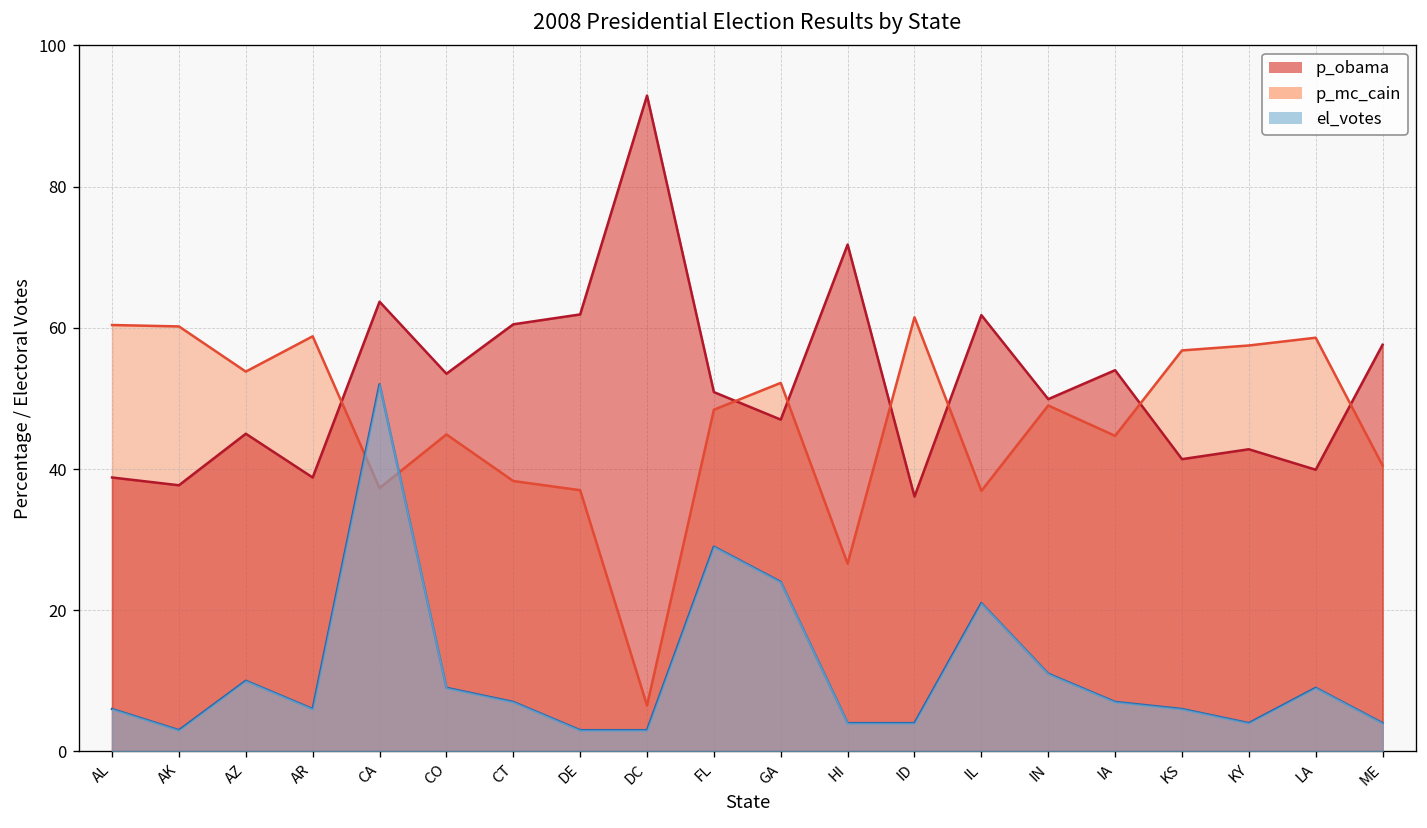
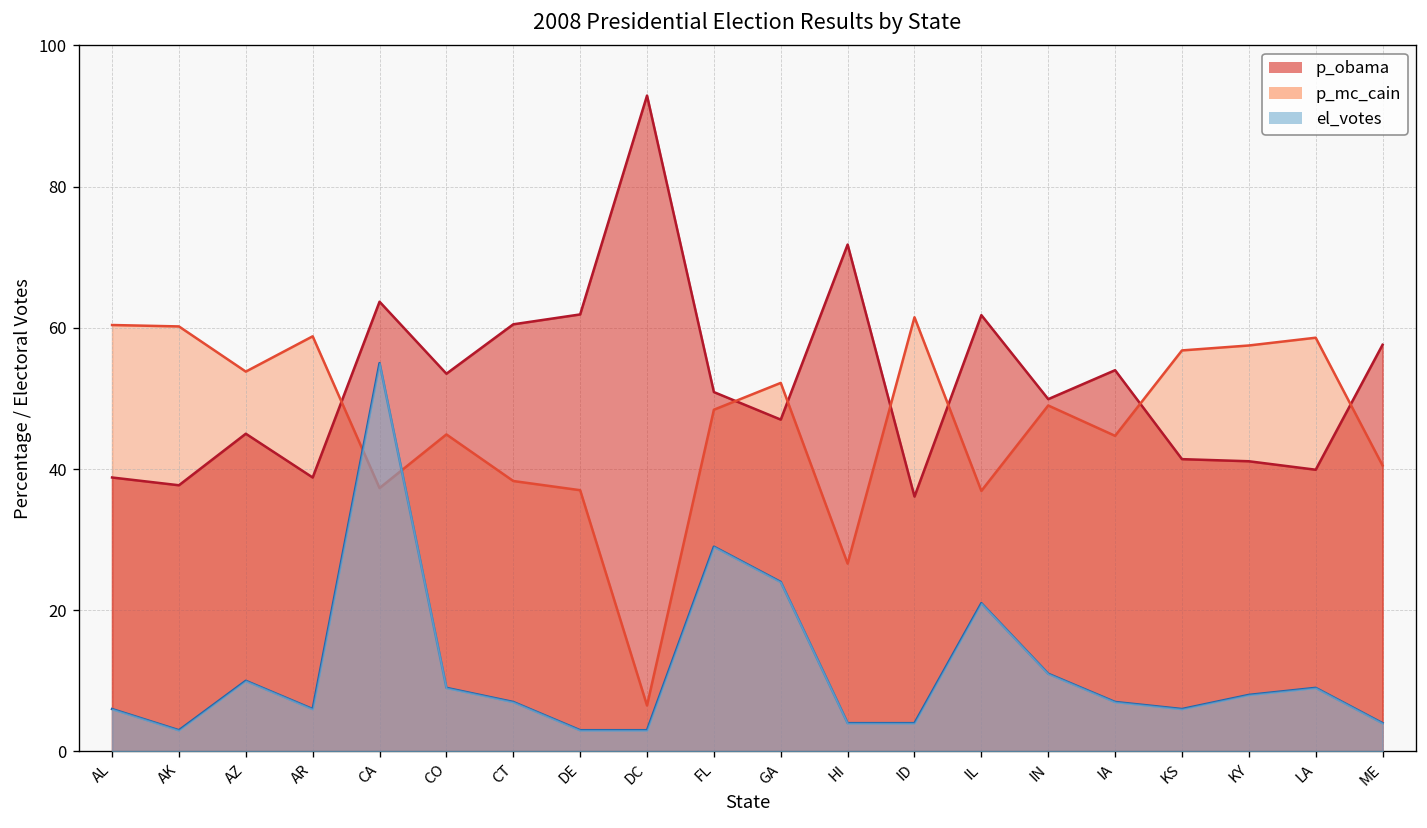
el_votes, CA: 52 -> 55
p_obama, KY: 43 -> 41
el_votes, KY: 4 -> 8
